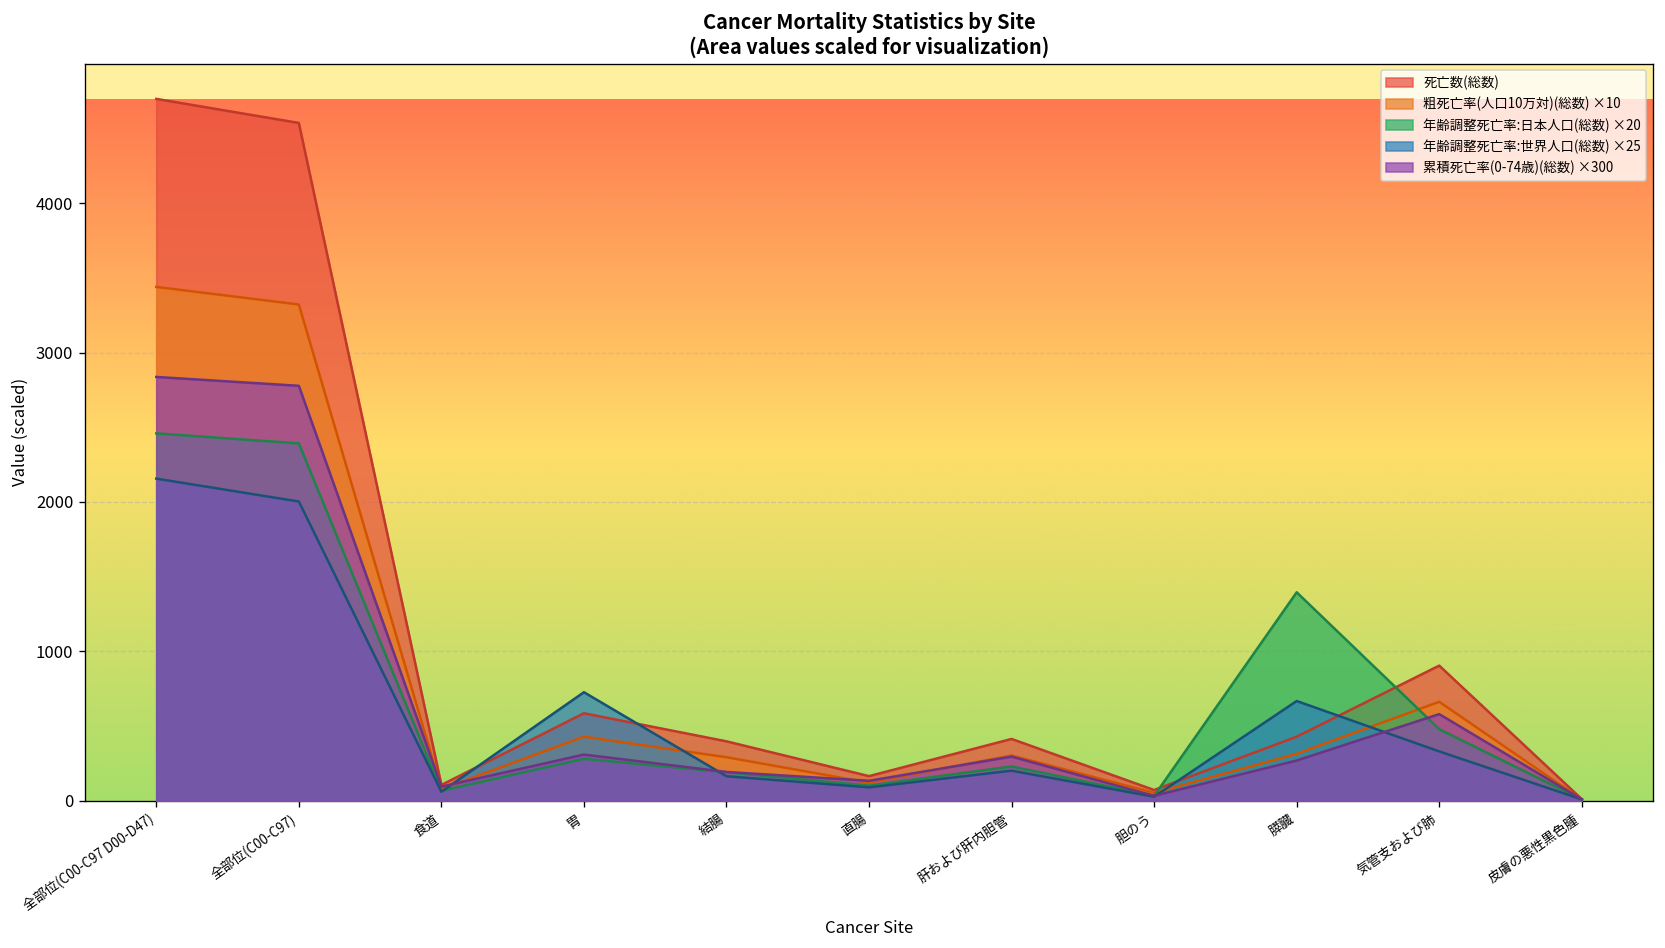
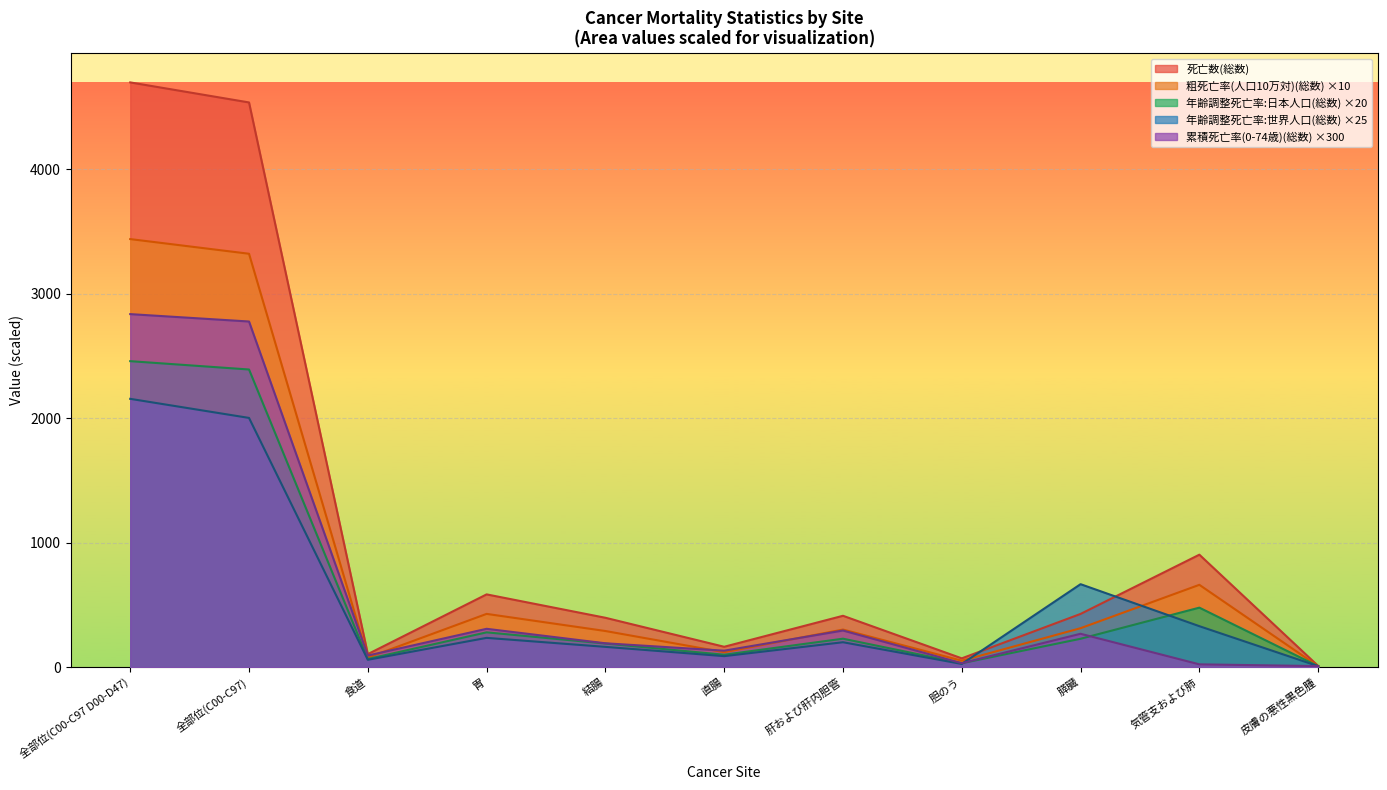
年齢調整死亡率:世界人口(総数) ×25, 胃: 730 -> 240
年齢調整死亡率:日本人口(総数) ×20, 膵臓: 1400 -> 230
累積死亡率(0-74歳)(総数) ×300, 気管支および肺: 580 -> 20
